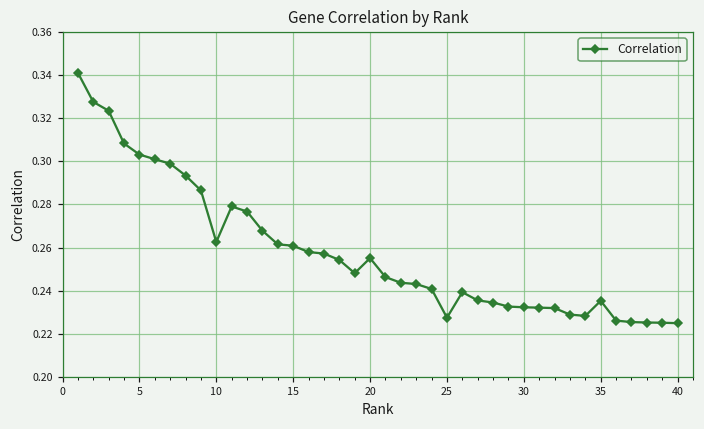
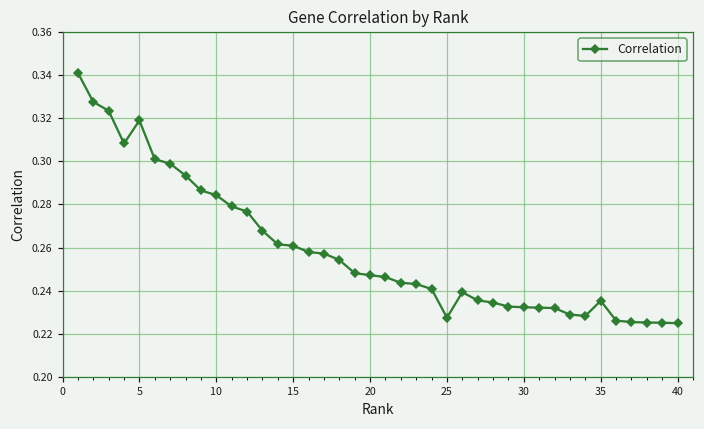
5: 0.303 -> 0.319
10: 0.263 -> 0.284
20: 0.255 -> 0.247
